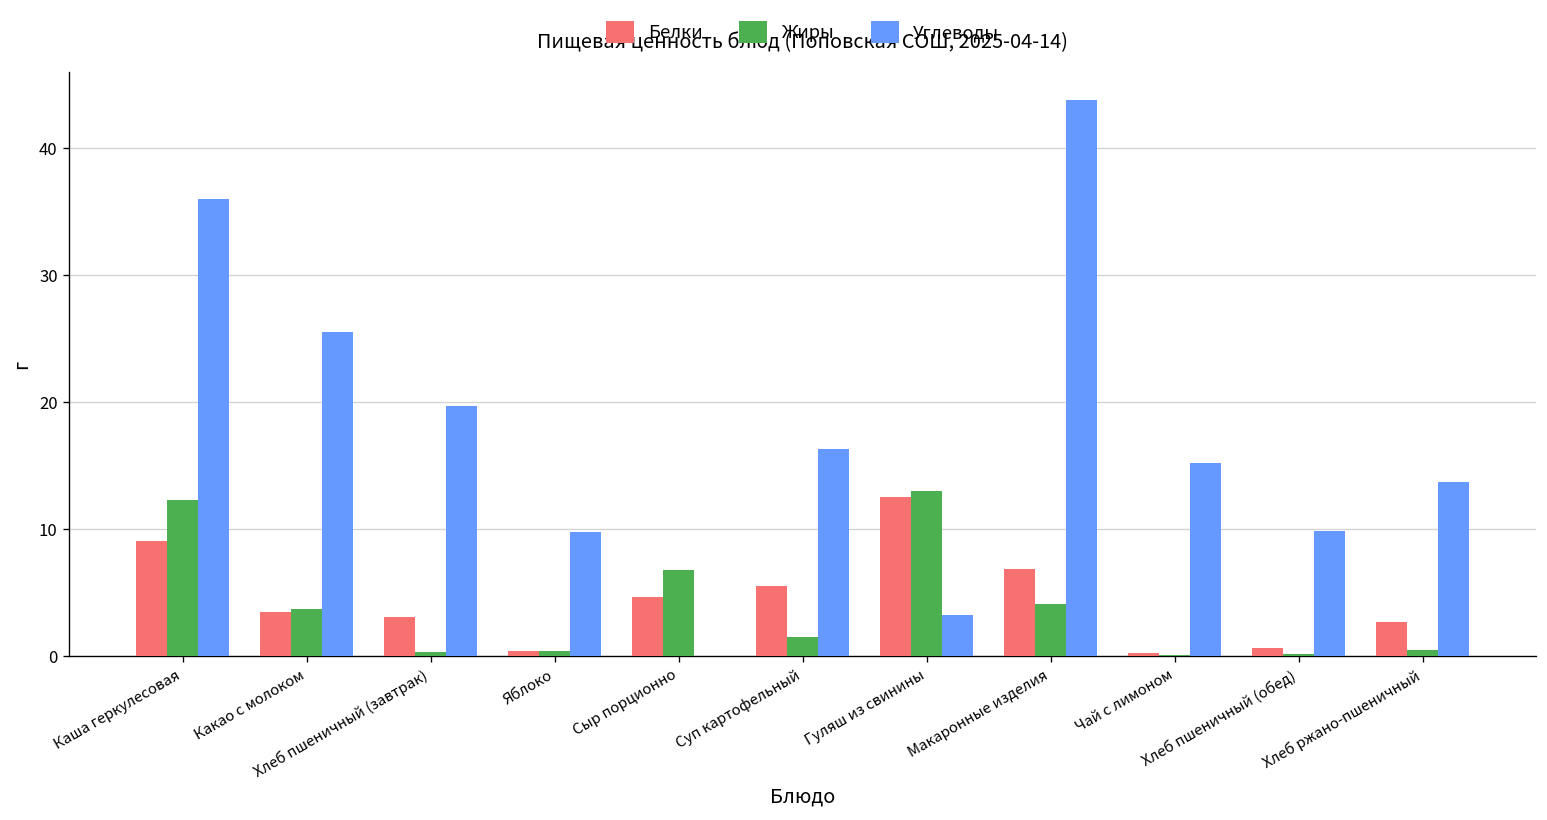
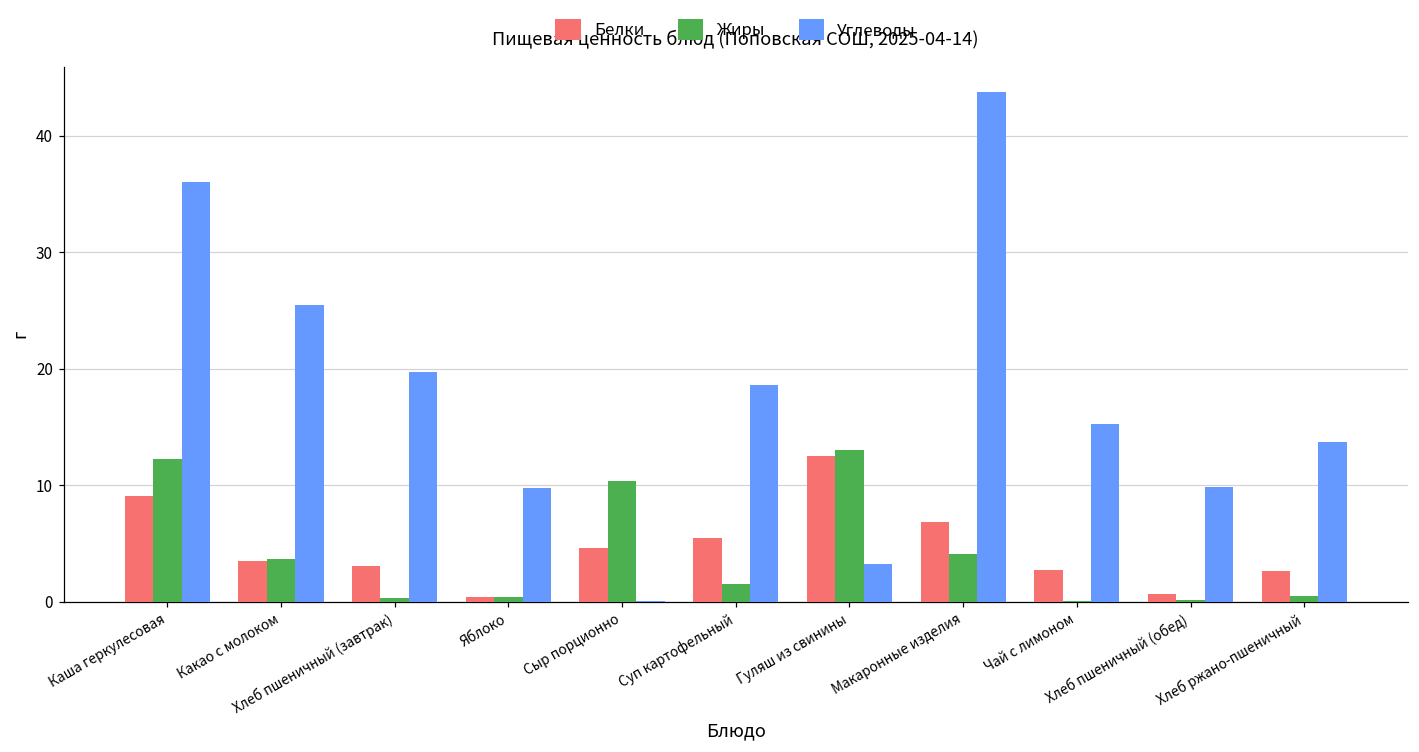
Жиры, Сыр порционно: 6.8 -> 10.4
Углеводы, Суп картофельный: 16.3 -> 18.6
Белки, Чай с лимоном: 0.3 -> 2.7
